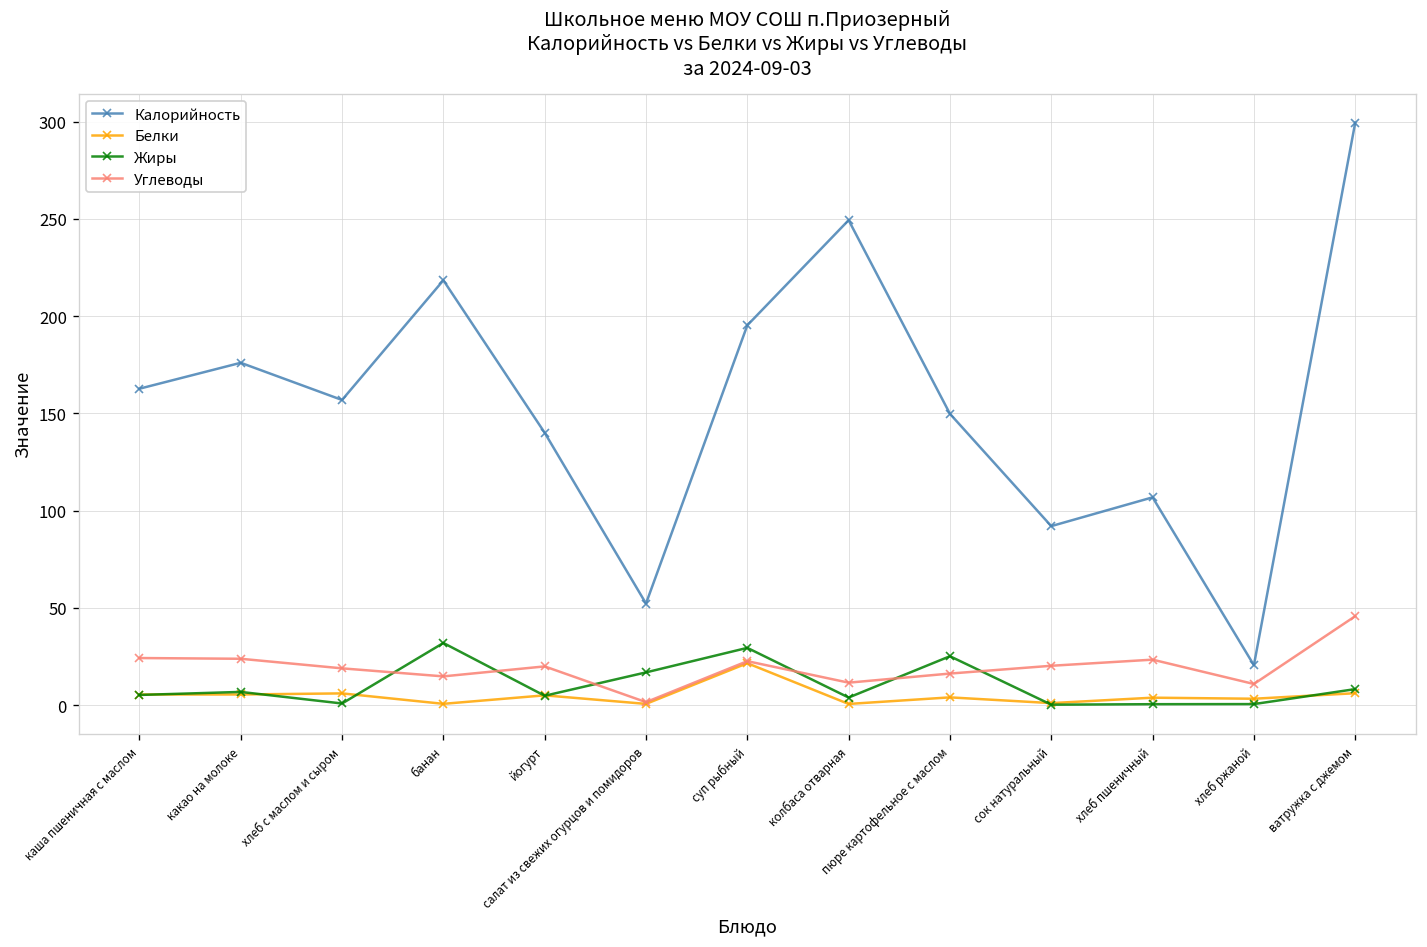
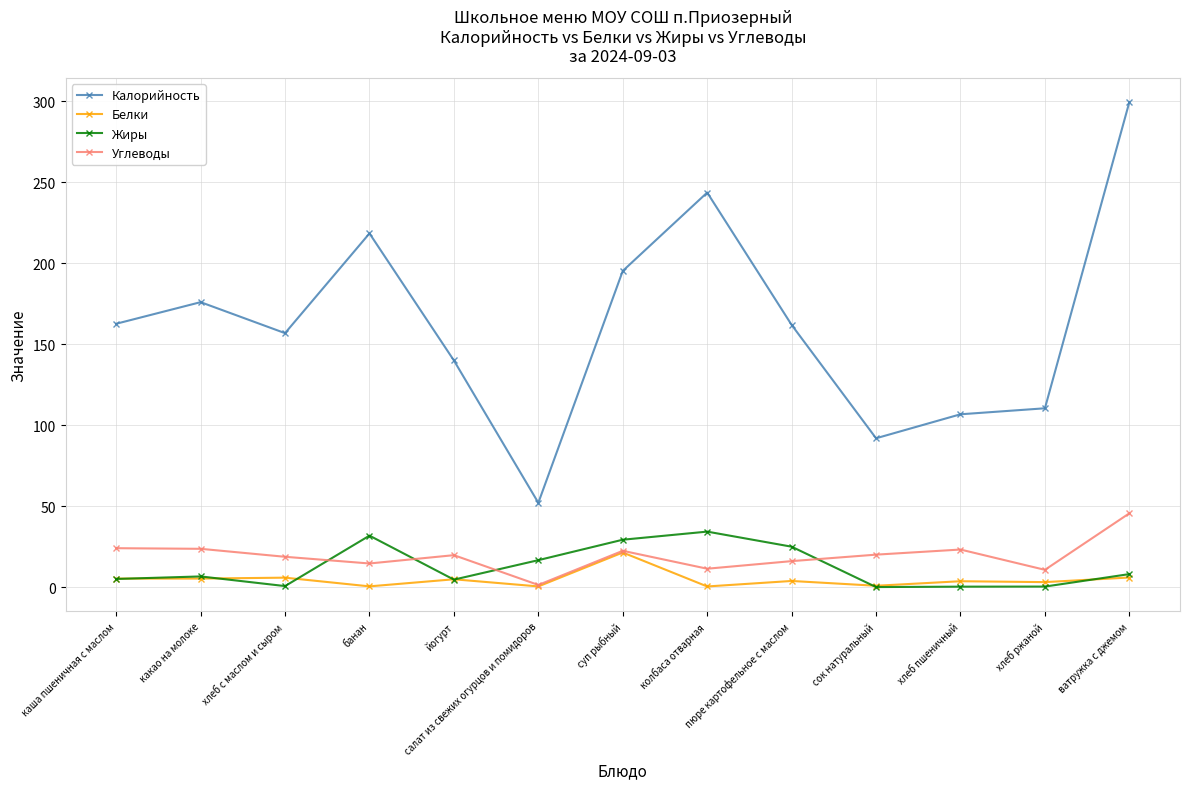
Калорийность, колбаса отварная: 249 -> 244
Жиры, колбаса отварная: 4 -> 34
Калорийность, пюре картофельное с маслом: 150 -> 162
Калорийность, хлеб ржаной: 21 -> 111
